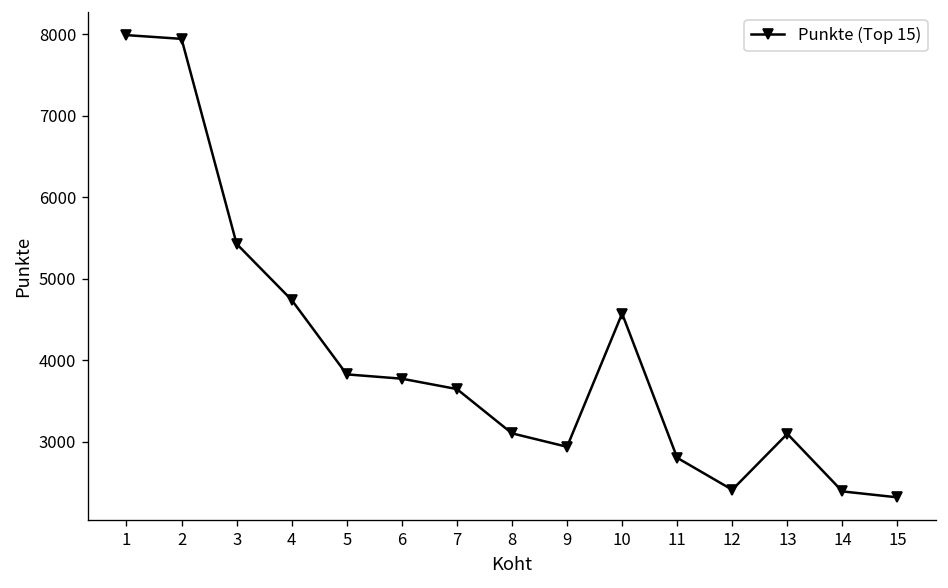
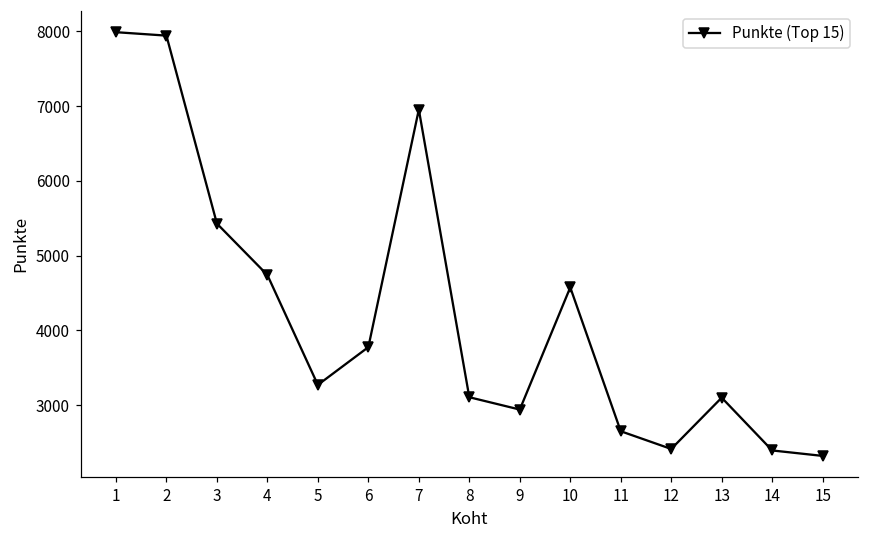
5: 3800 -> 3300
7: 3600 -> 7000
11: 2800 -> 2700
